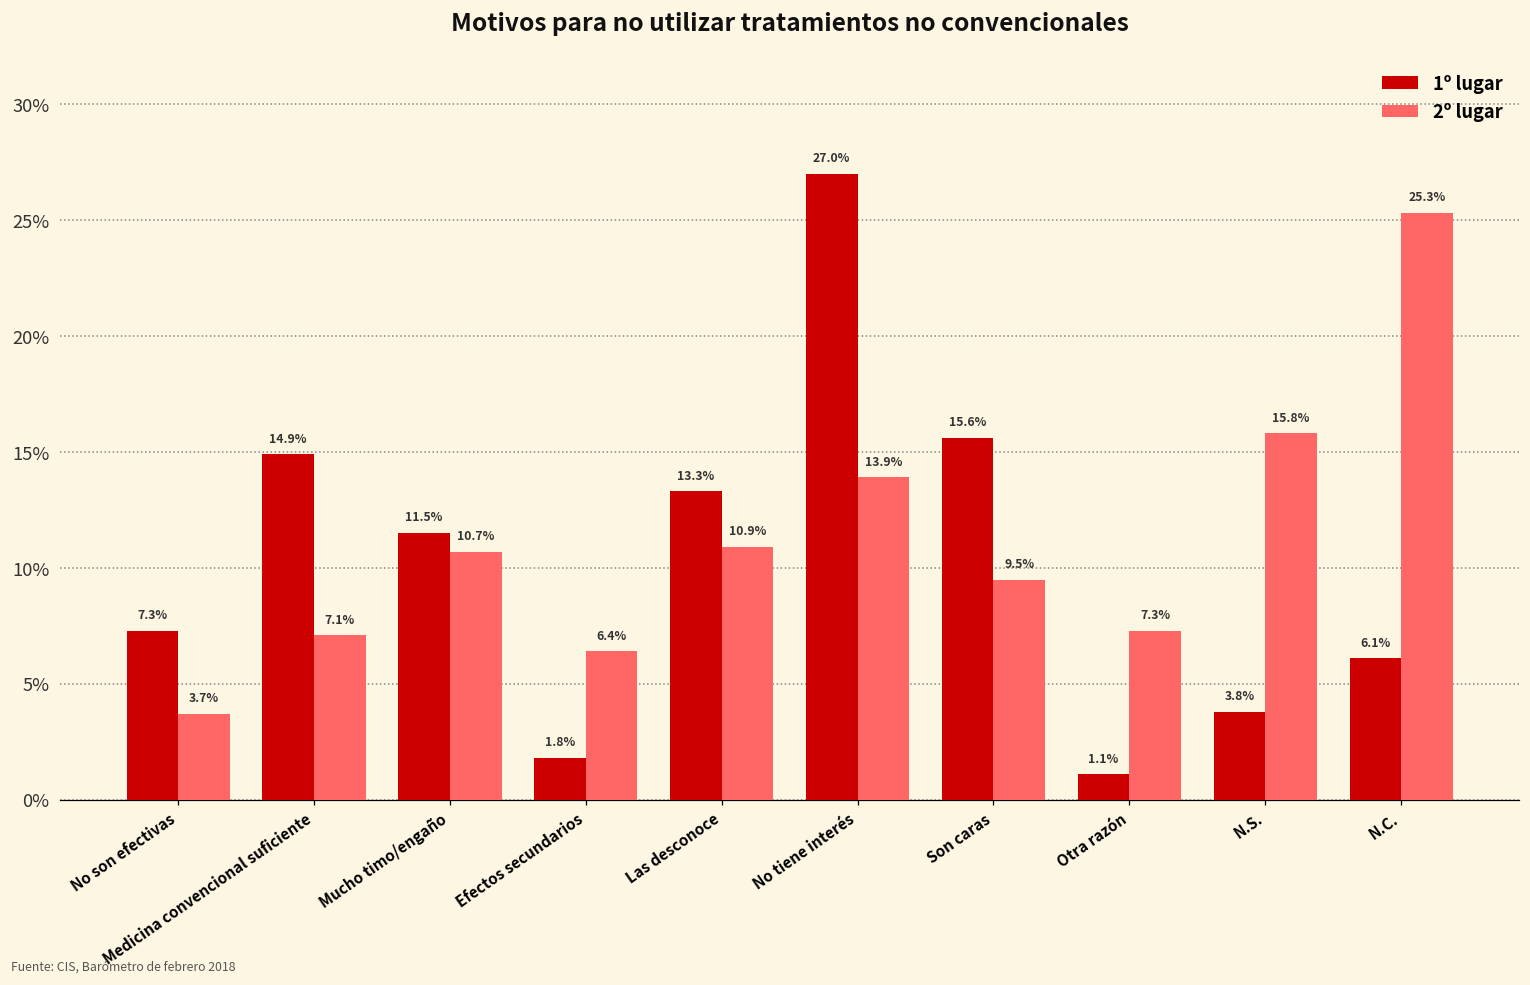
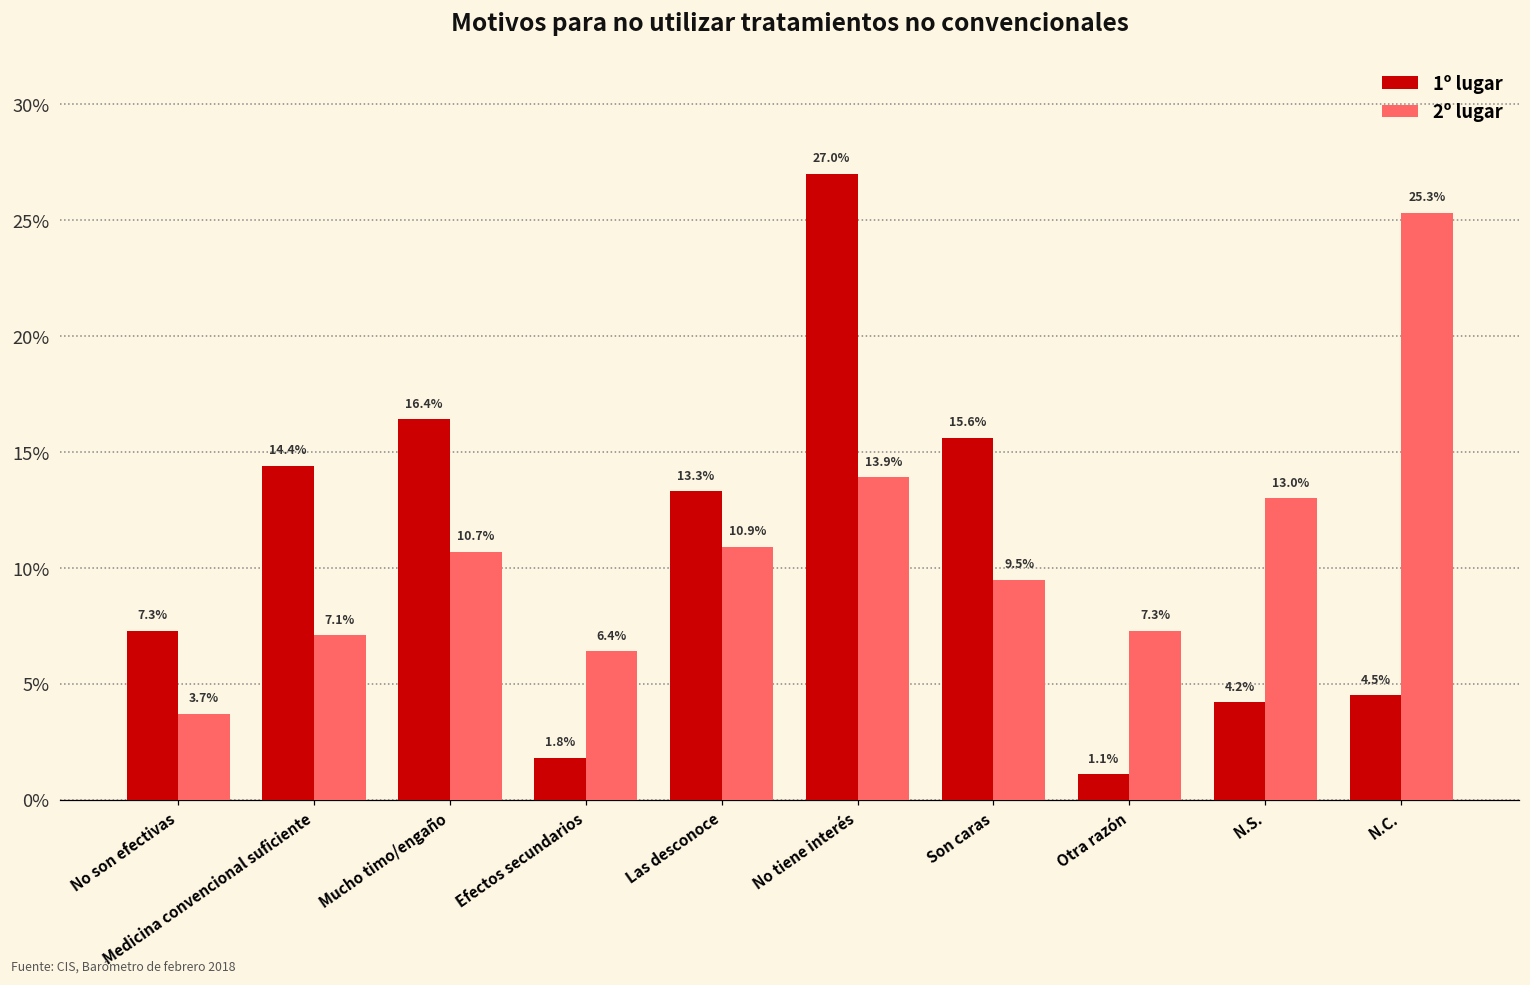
1º lugar, Medicina convencional suficiente: 14.9% -> 14.4%
1º lugar, Mucho timo/engaño: 11.5% -> 16.4%
1º lugar, N.S.: 3.8% -> 4.2%
2º lugar, N.S.: 15.8% -> 13.0%
1º lugar, N.C.: 6.1% -> 4.5%
